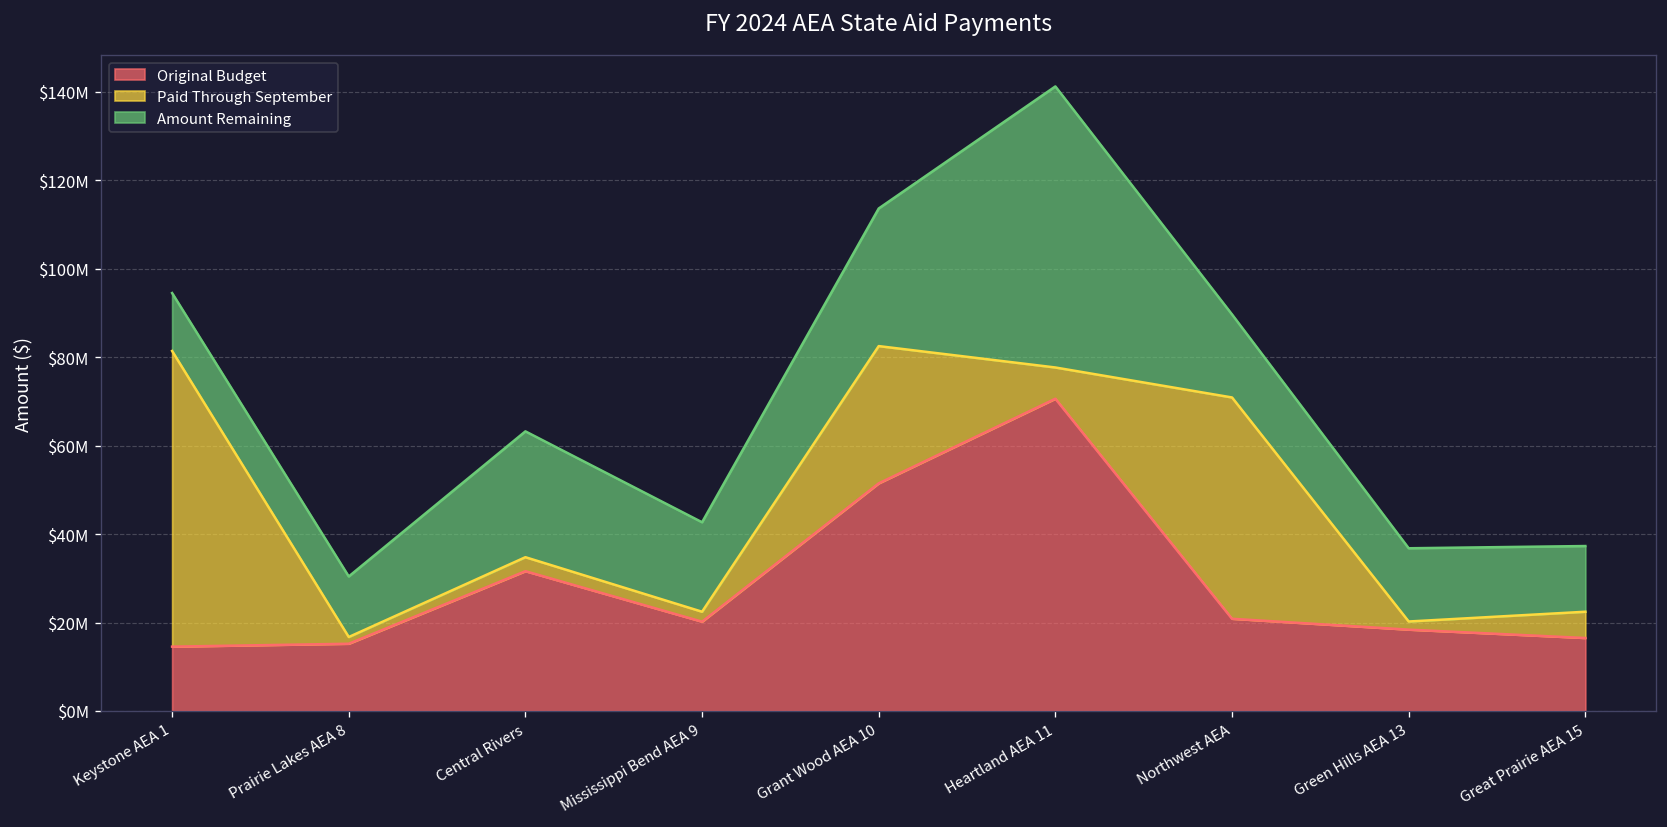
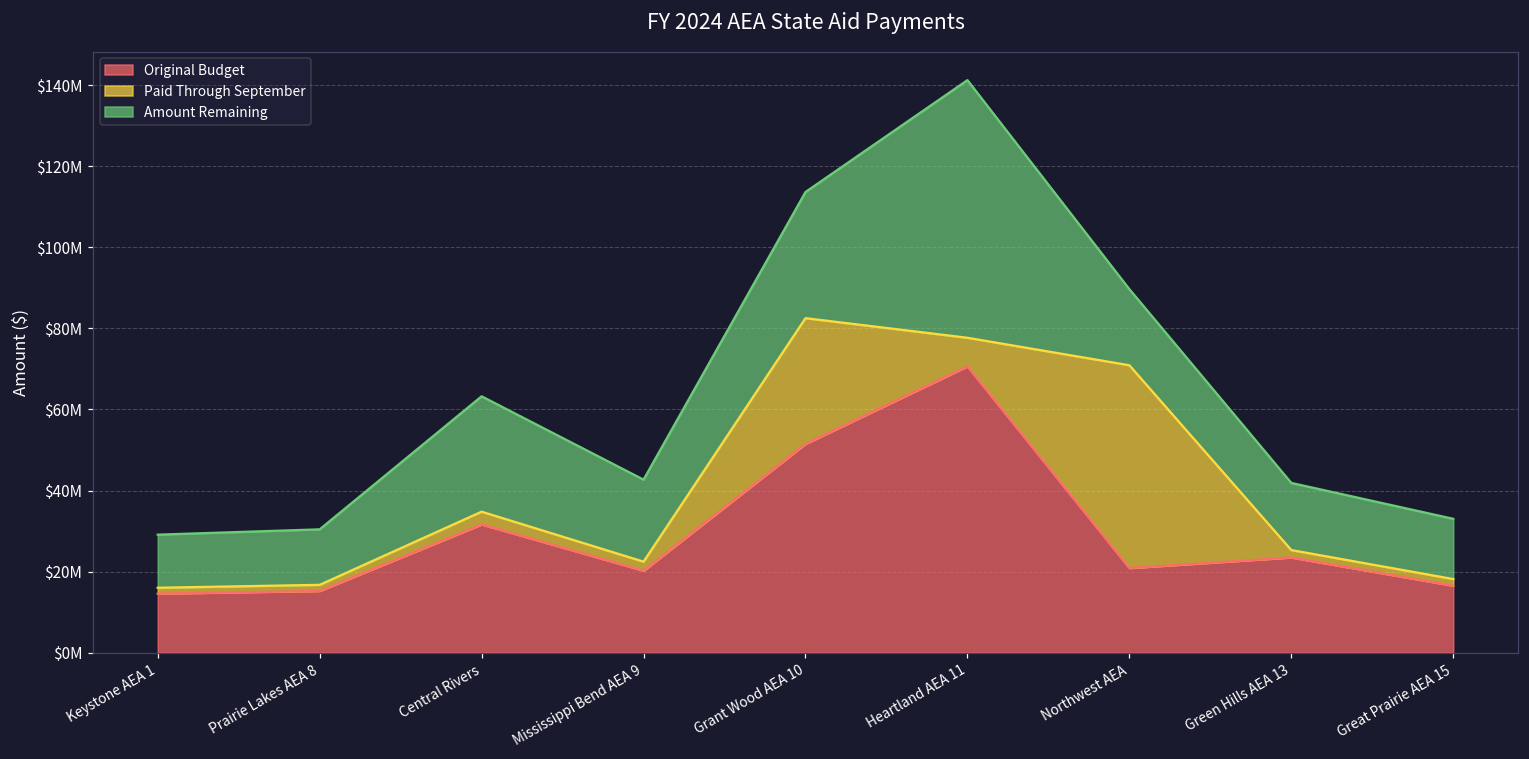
Paid Through September, Keystone AEA 1: $67000000 -> $1000000
Original Budget, Green Hills AEA 13: $18000000 -> $23000000
Paid Through September, Great Prairie AEA 15: $6000000 -> $2000000
